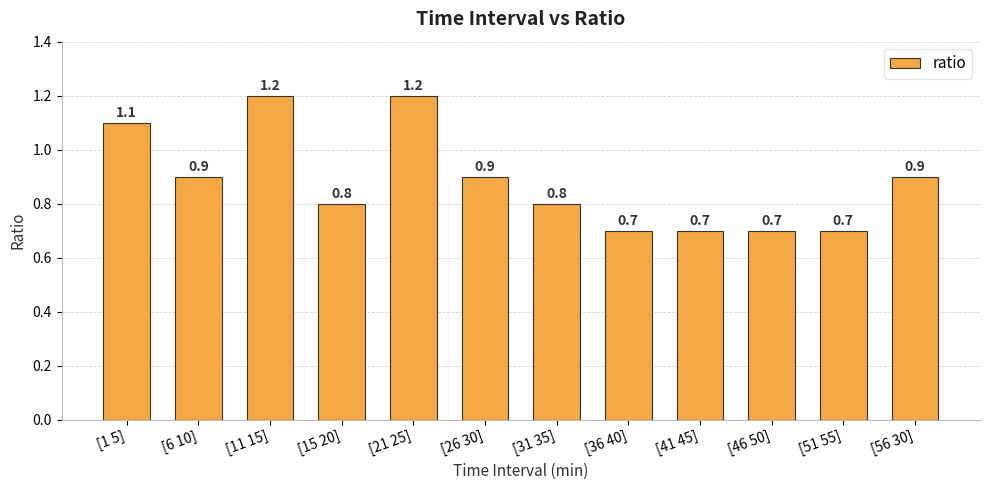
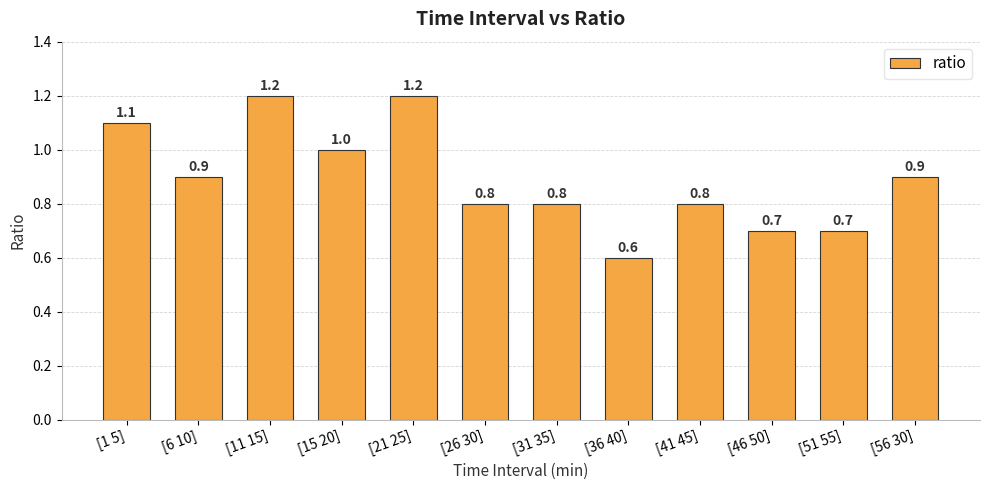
[15 20]: 0.8 -> 1.0
[26 30]: 0.9 -> 0.8
[36 40]: 0.7 -> 0.6
[41 45]: 0.7 -> 0.8
